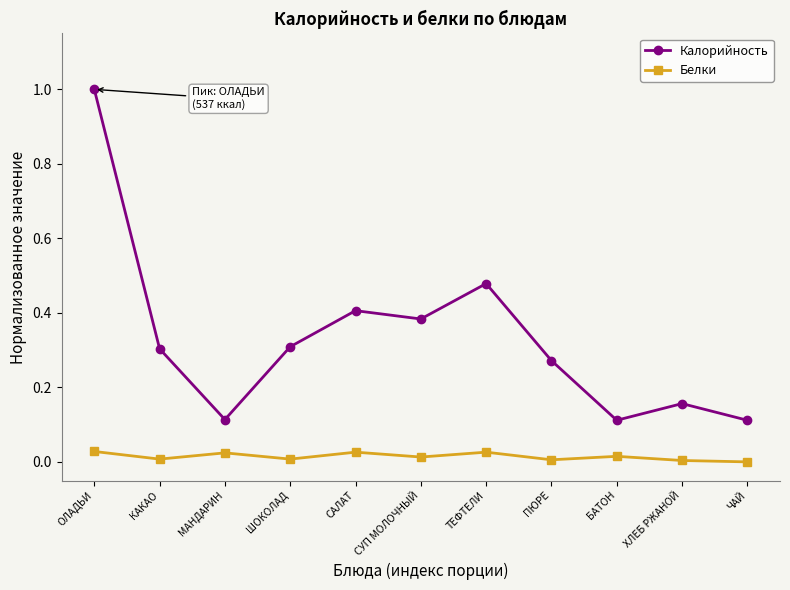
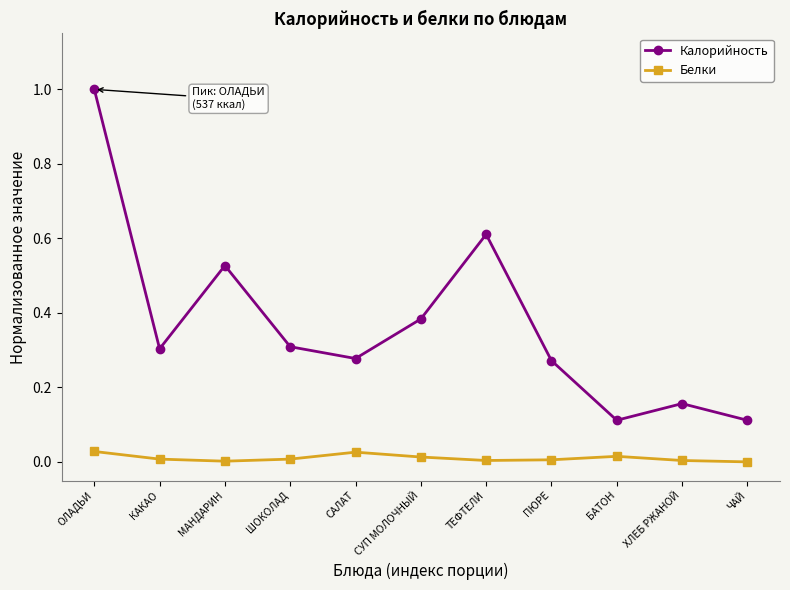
Калорийность, МАНДАРИН: 0.11 -> 0.53
Белки, МАНДАРИН: 0.02 -> 0.00
Калорийность, САЛАТ: 0.41 -> 0.28
Калорийность, ТЕФТЕЛИ: 0.48 -> 0.61
Белки, ТЕФТЕЛИ: 0.03 -> 0.00
